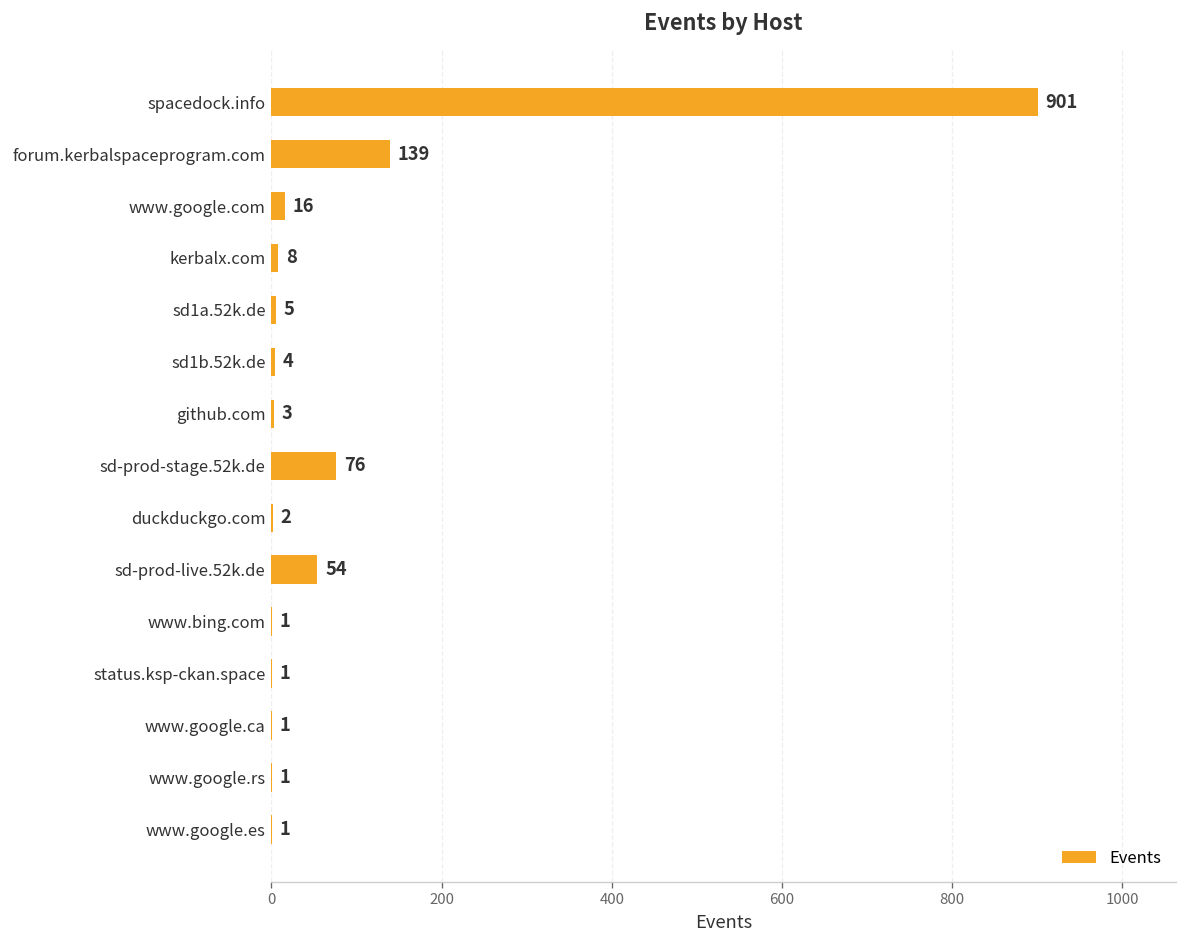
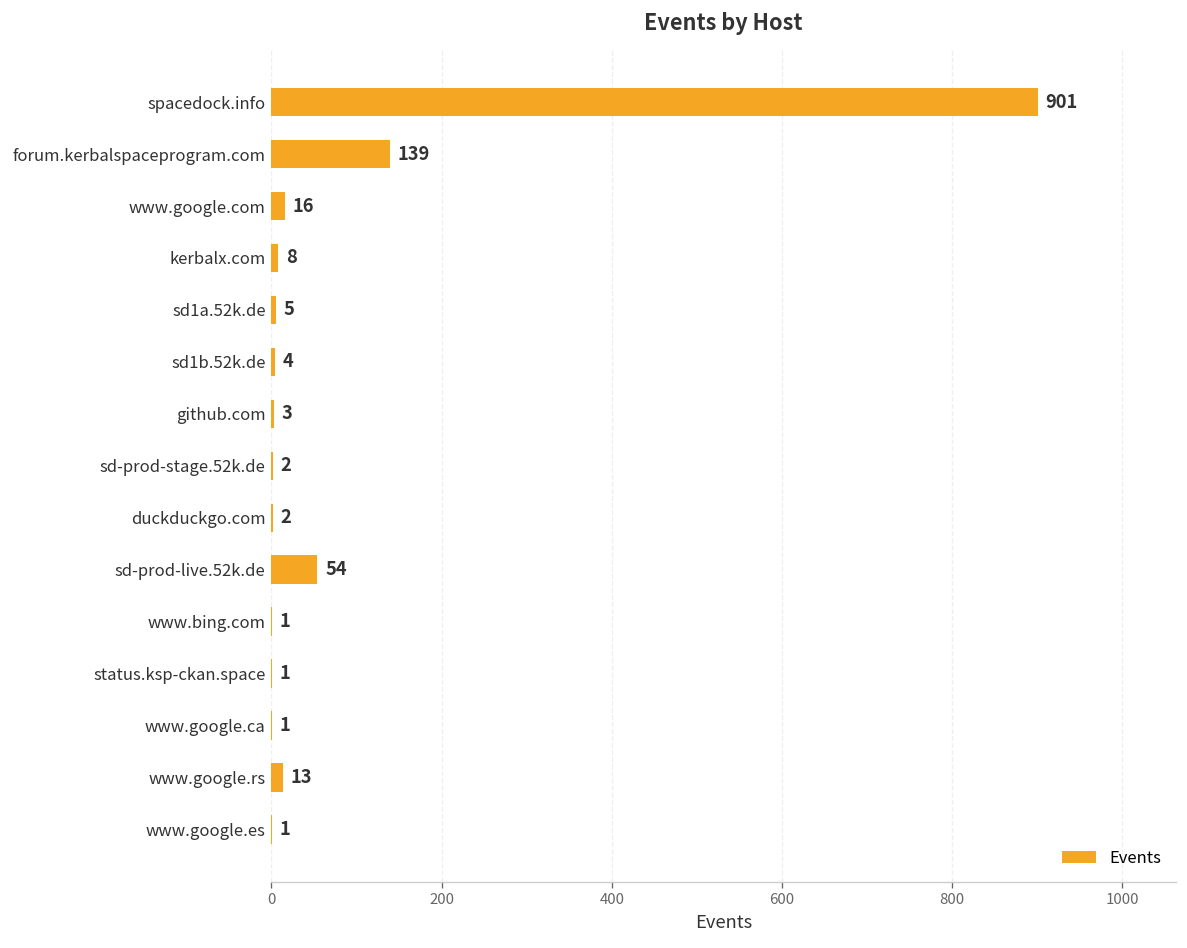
sd-prod-stage.52k.de: 76 -> 2
www.google.rs: 1 -> 13
